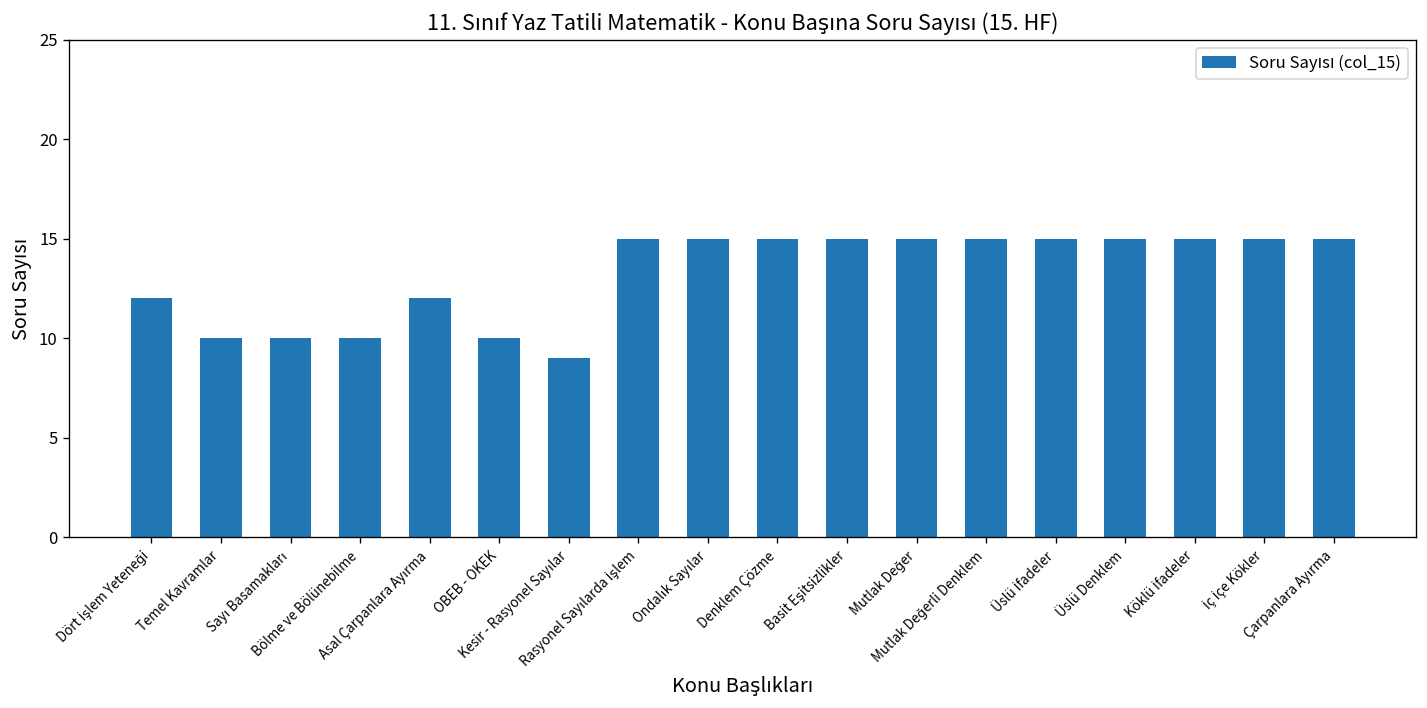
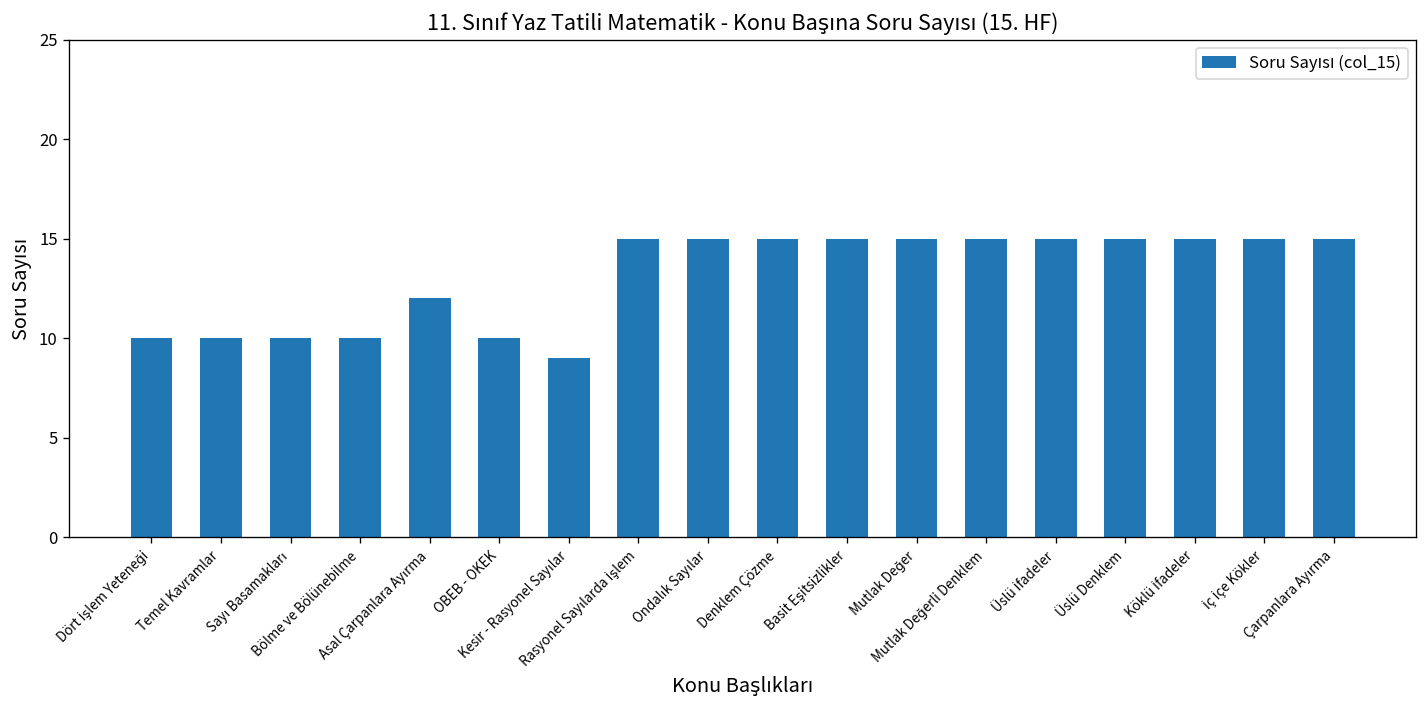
Dört İşlem Yeteneği: 12 -> 10
